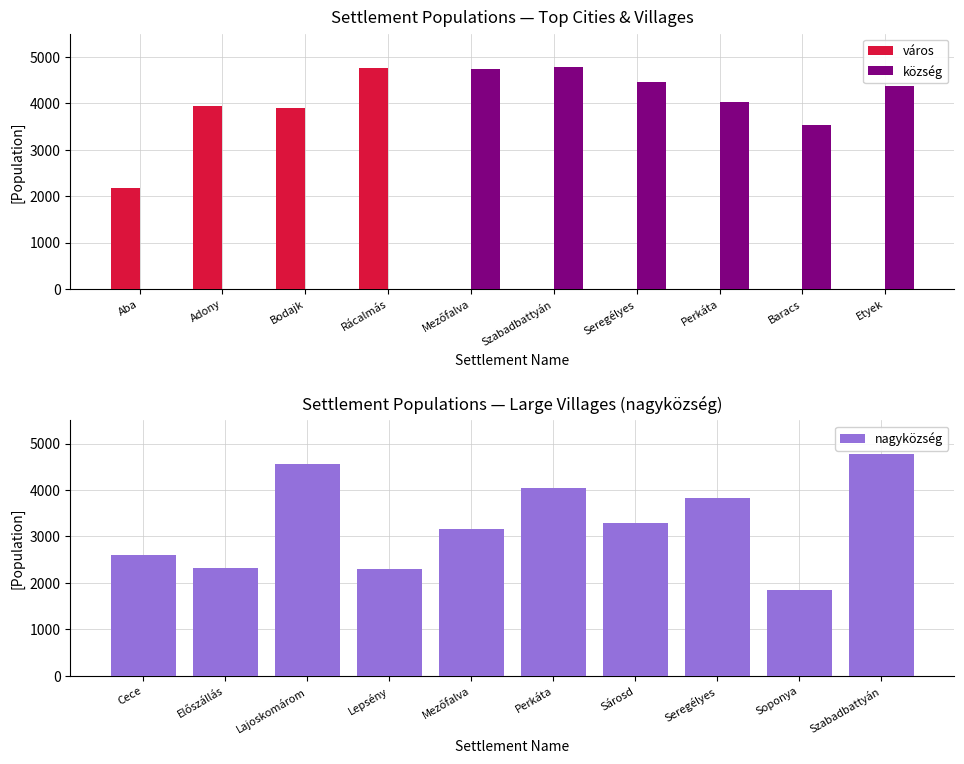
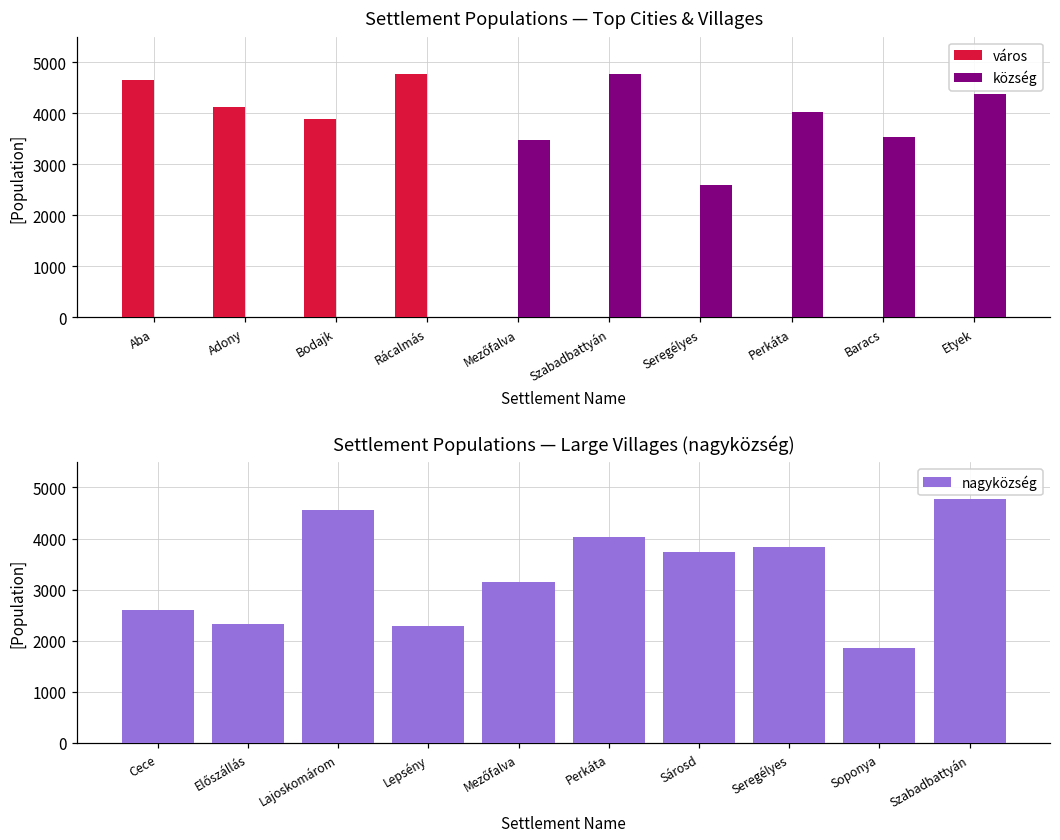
Settlement Populations — Top Cities & Villages, város, Aba: 2200 -> 4700
Settlement Populations — Top Cities & Villages, város, Adony: 3900 -> 4100
Settlement Populations — Top Cities & Villages, község, Mezőfalva: 4700 -> 3500
Settlement Populations — Top Cities & Villages, község, Seregélyes: 4400 -> 2600
Settlement Populations — Large Villages (nagyközség), Sárosd: 3300 -> 3700
